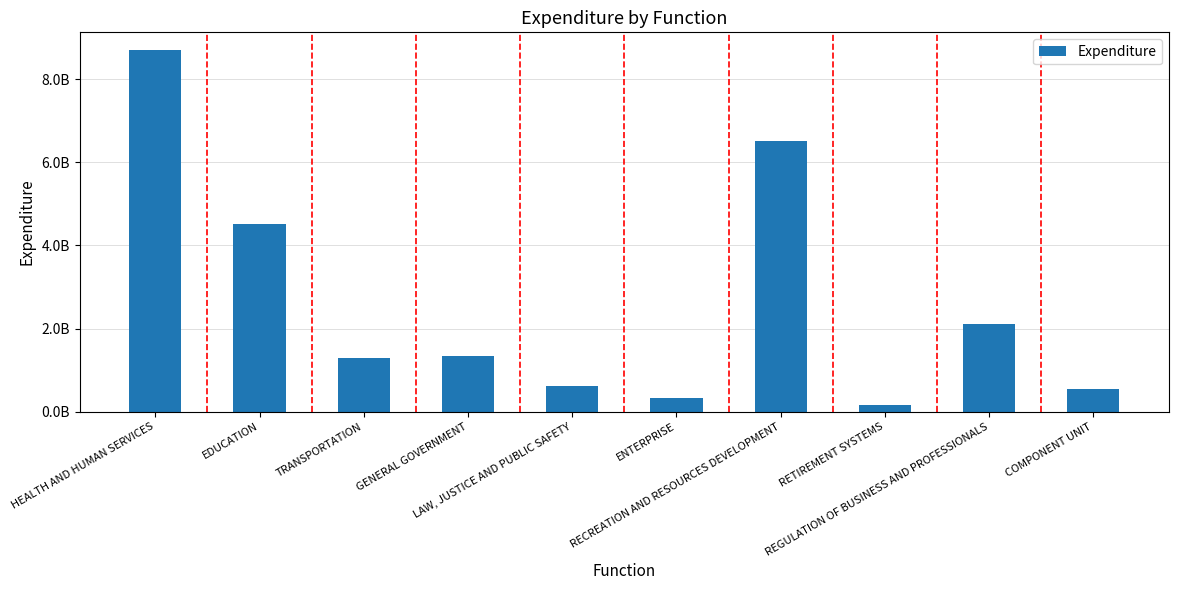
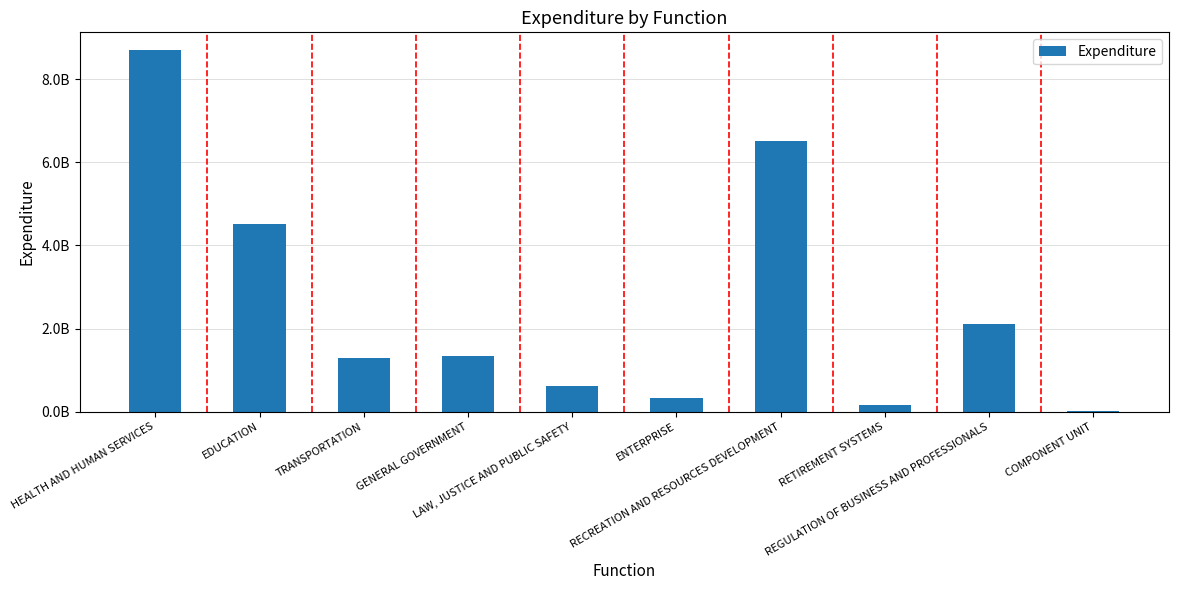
COMPONENT UNIT: 500000000 -> 0
